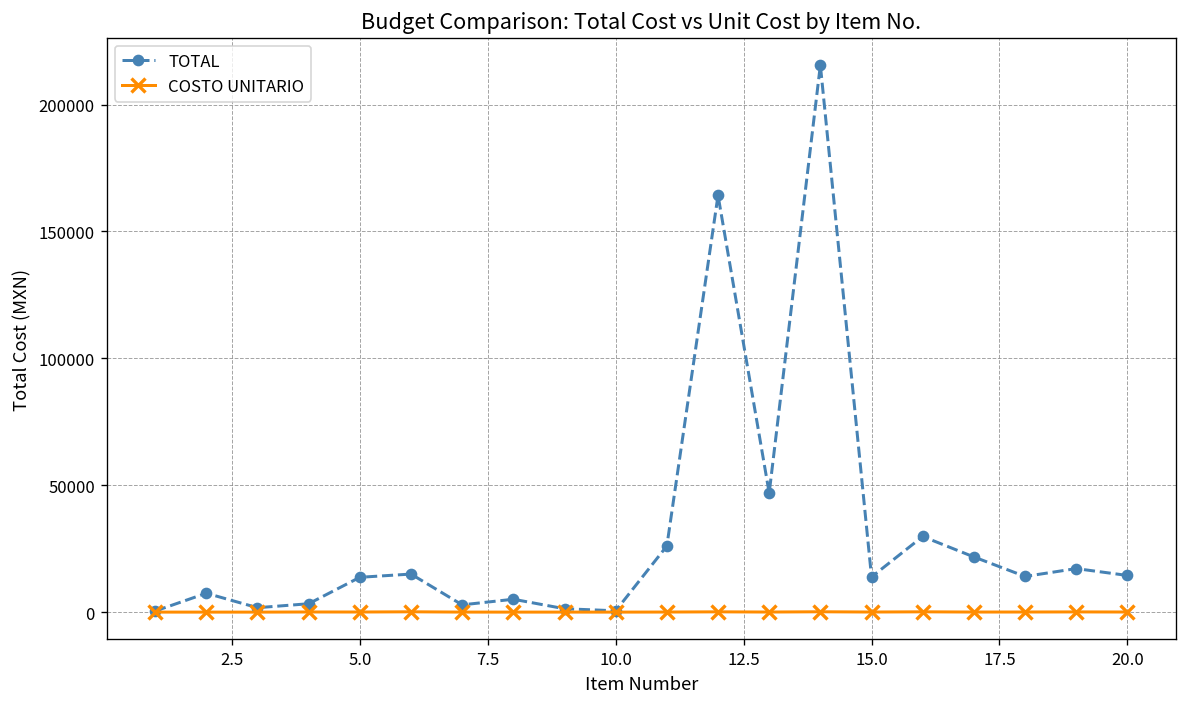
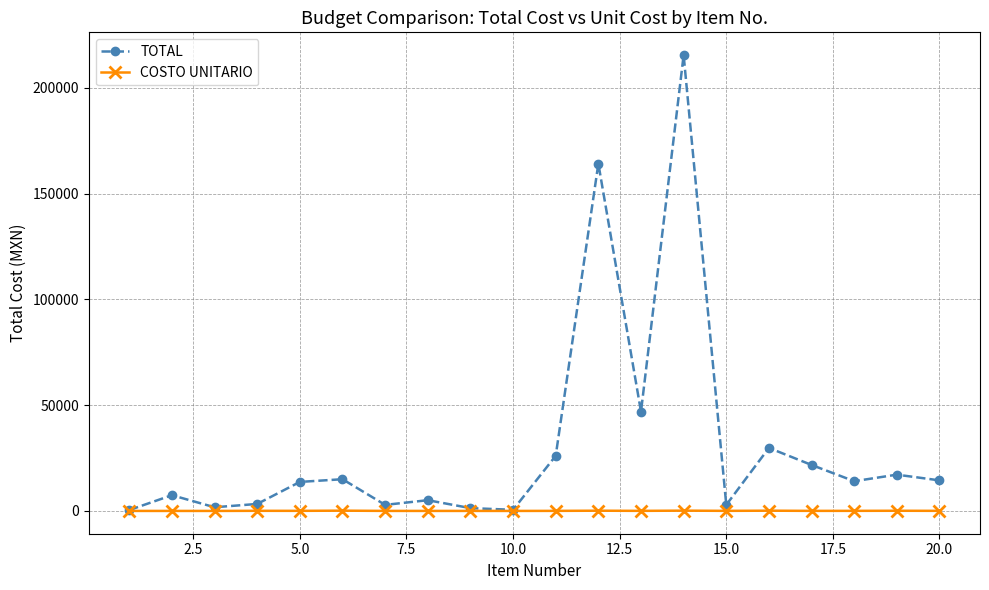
TOTAL, 15.0: 14000 -> 3000
